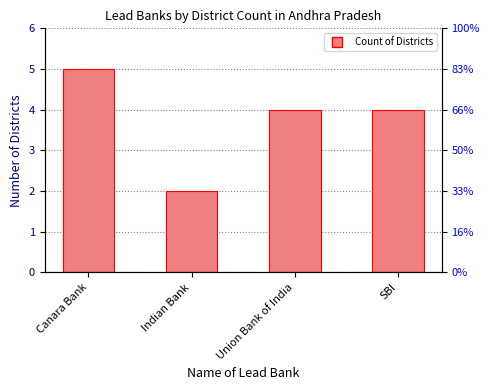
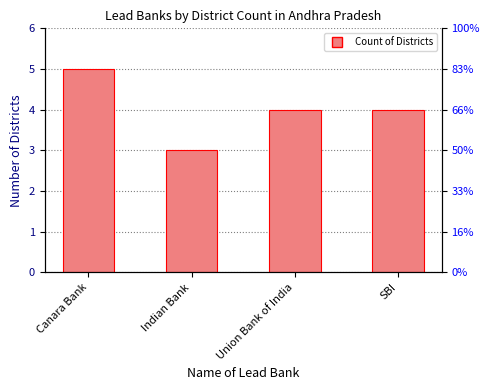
Indian Bank: 2 -> 3
